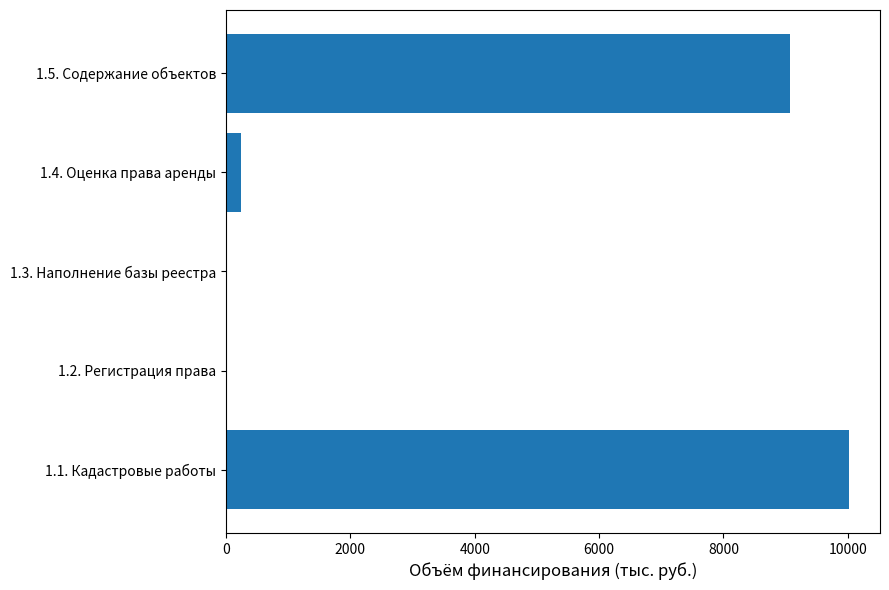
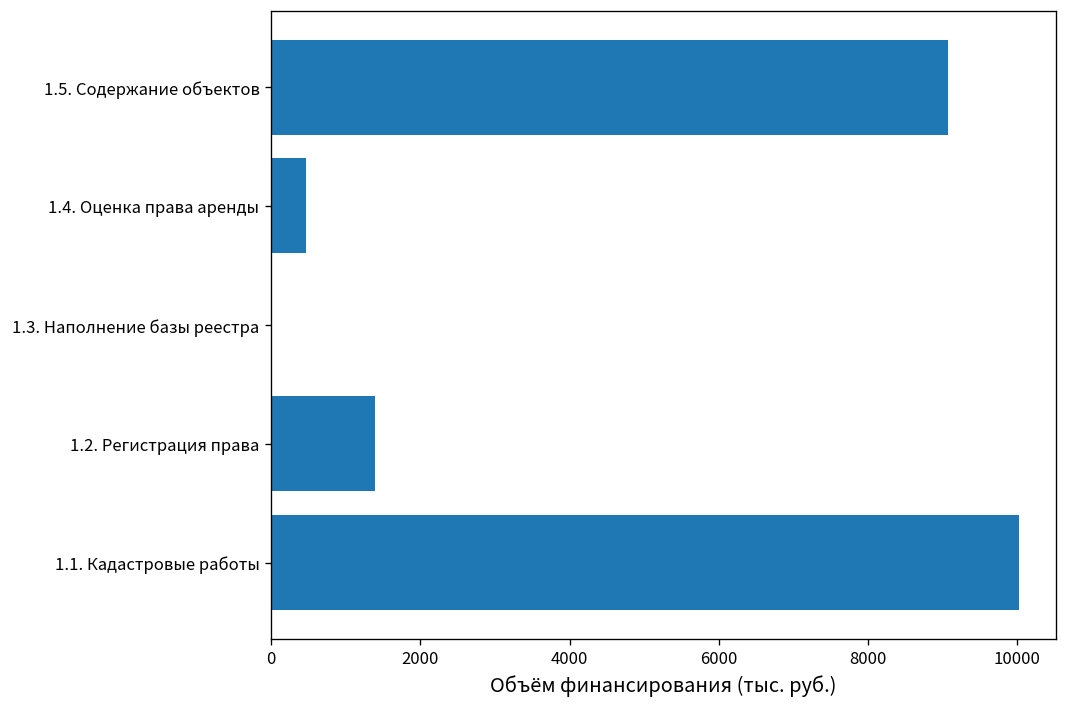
1.4. Оценка права аренды: 200 -> 500
1.2. Регистрация права: 0 -> 1400
